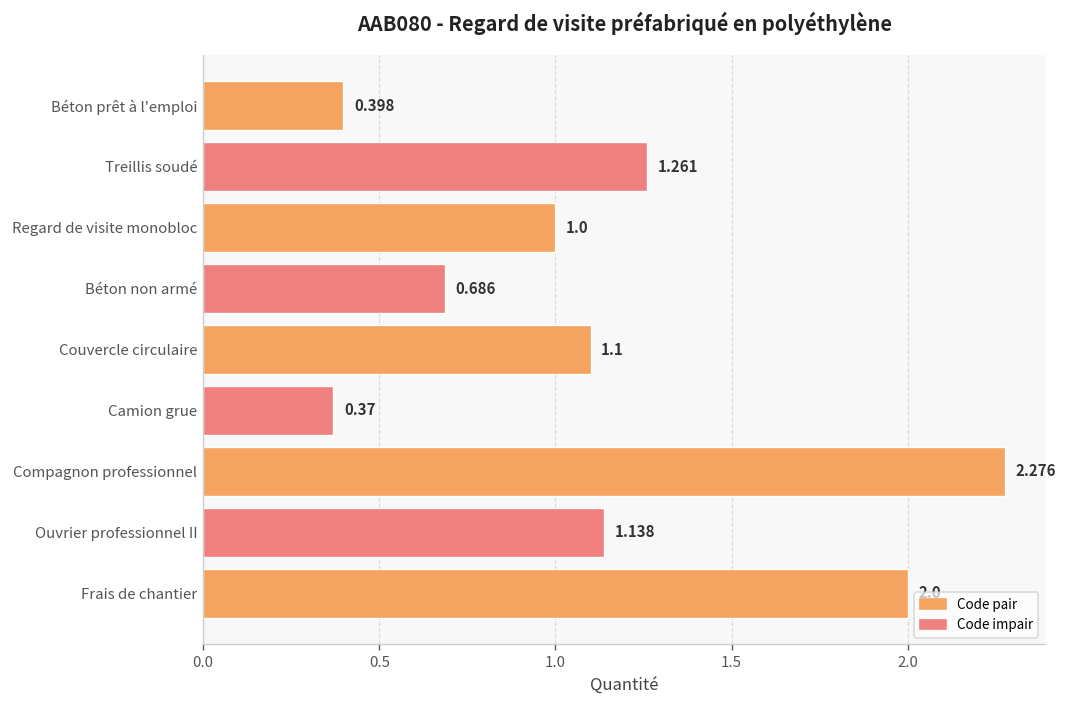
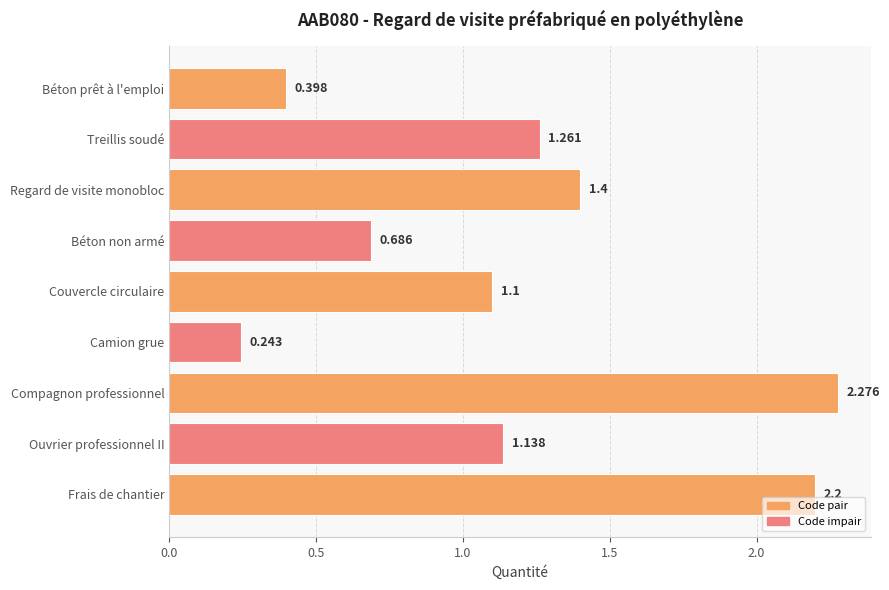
Regard de visite monobloc: 1.0 -> 1.4
Camion grue: 0.37 -> 0.243
Frais de chantier: 2.0 -> 2.2
